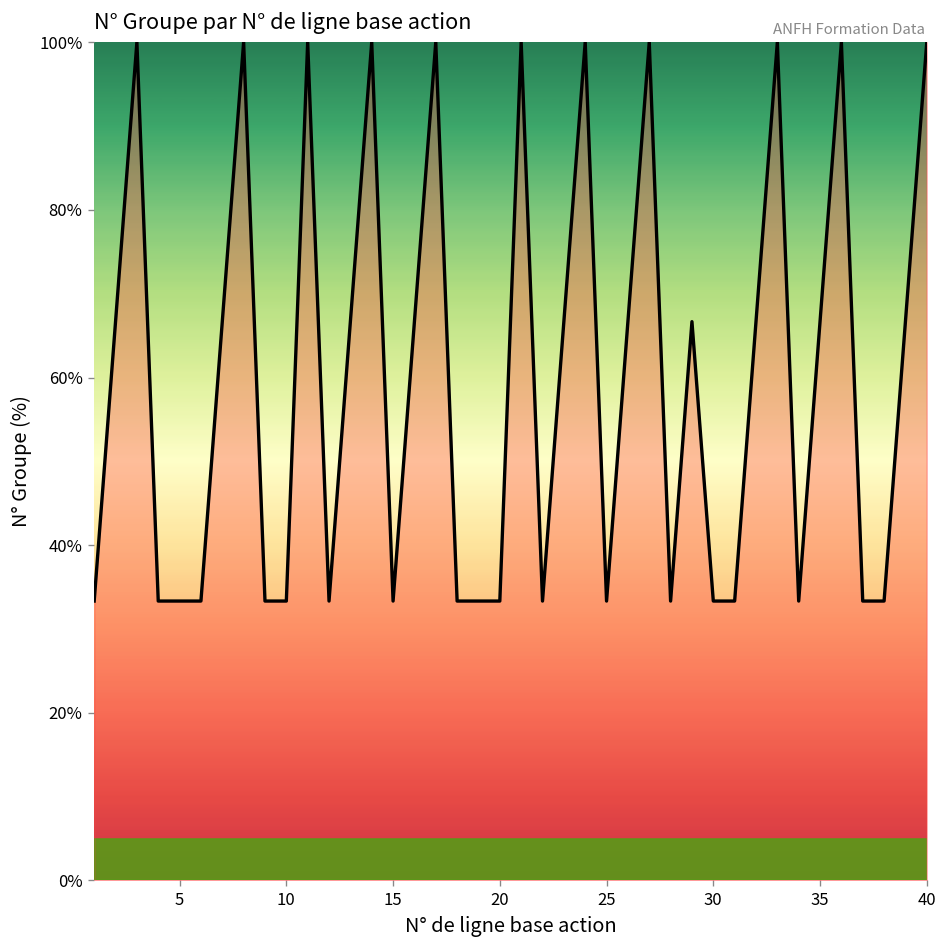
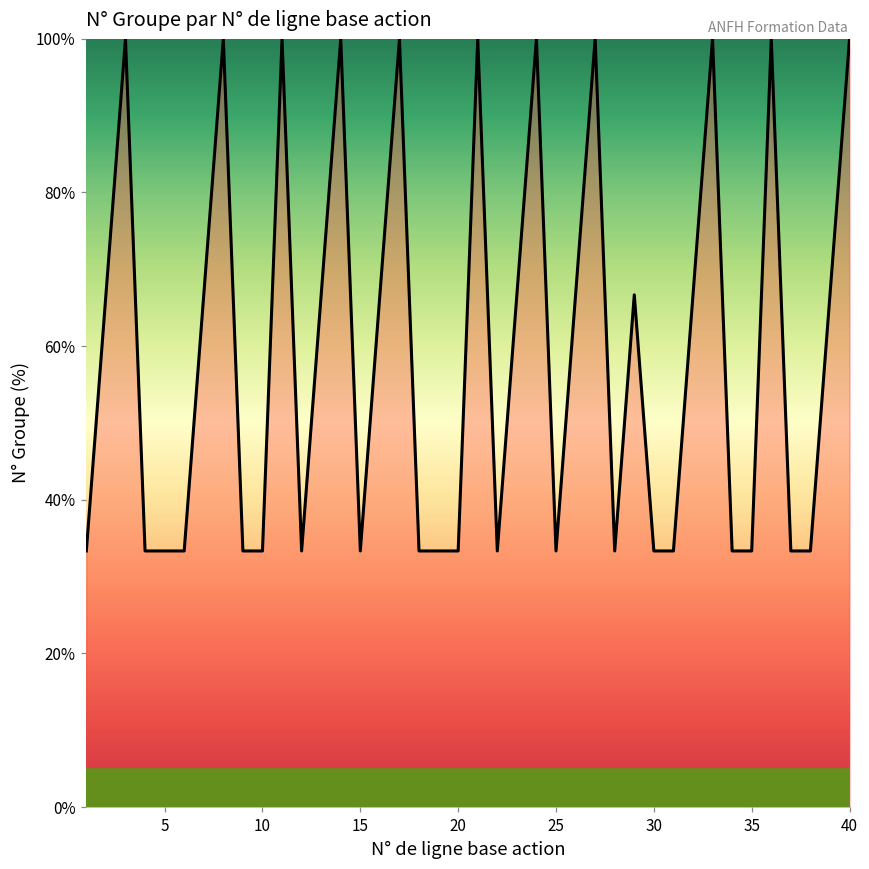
35: 67% -> 33%
